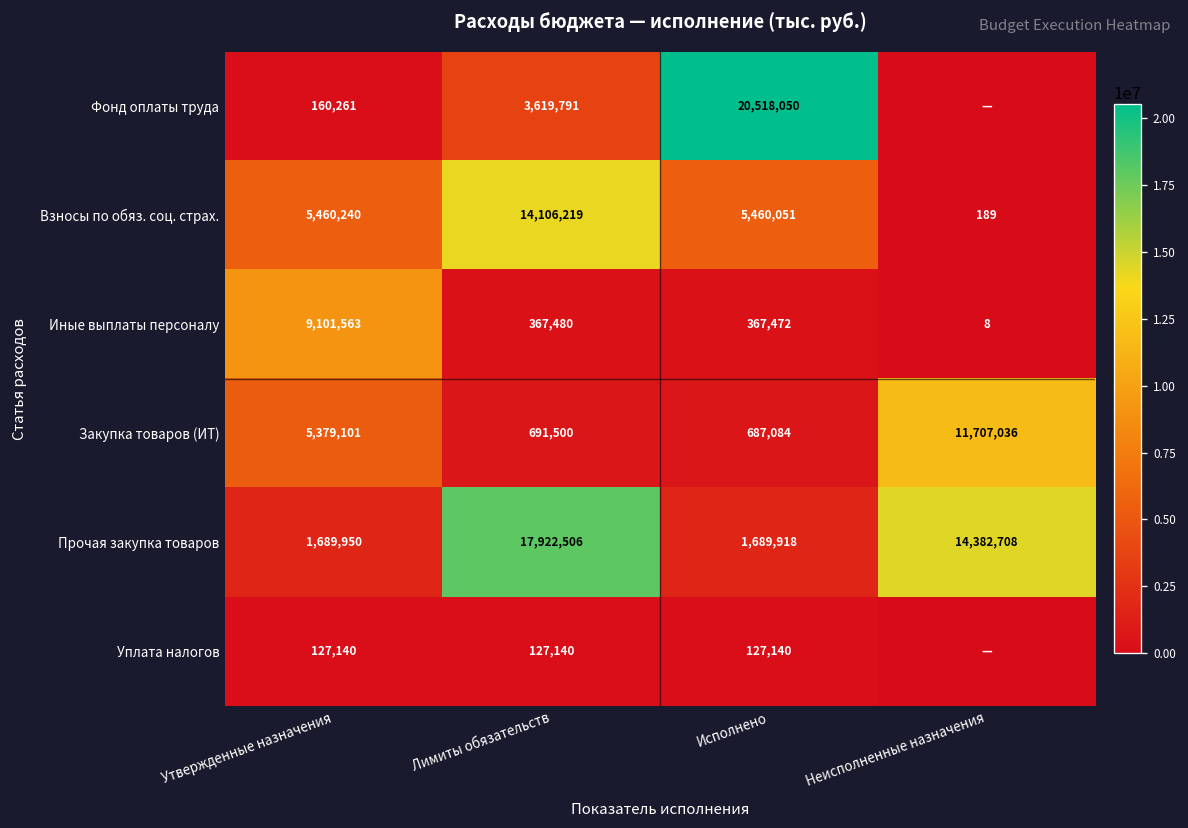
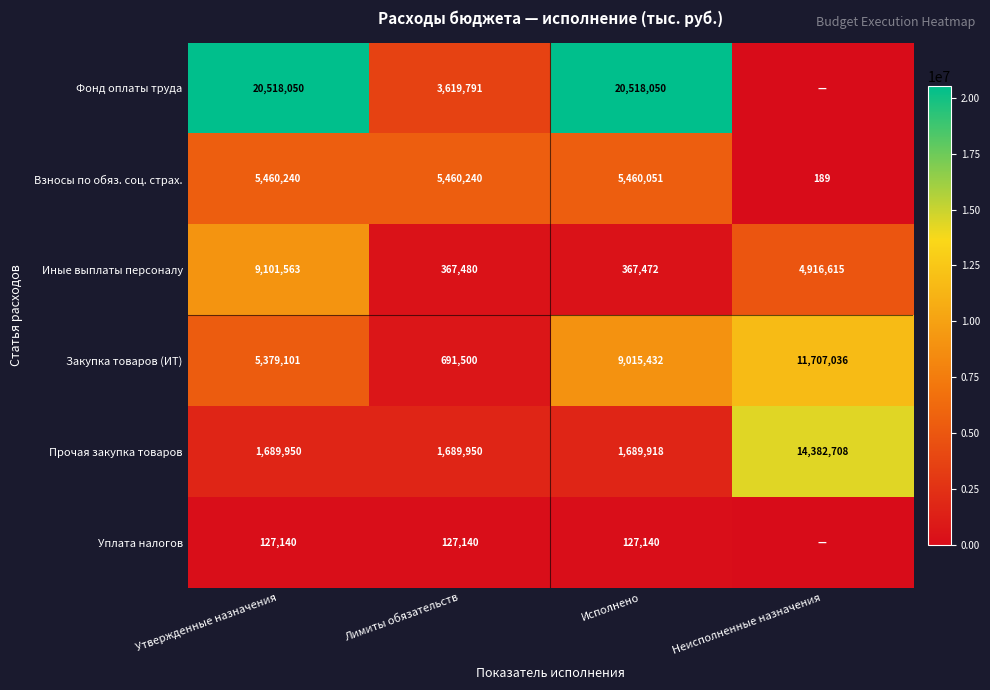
Фонд оплаты труда, Утвержденные назначения: 160,261 -> 20,518,050
Взносы по обяз. соц. страх., Лимиты обязательств: 14,106,219 -> 5,460,240
Иные выплаты персоналу, Неисполненные назначения: 8 -> 4,916,615
Закупка товаров (ИТ), Исполнено: 687,084 -> 9,015,432
Прочая закупка товаров, Лимиты обязательств: 17,922,506 -> 1,689,950
